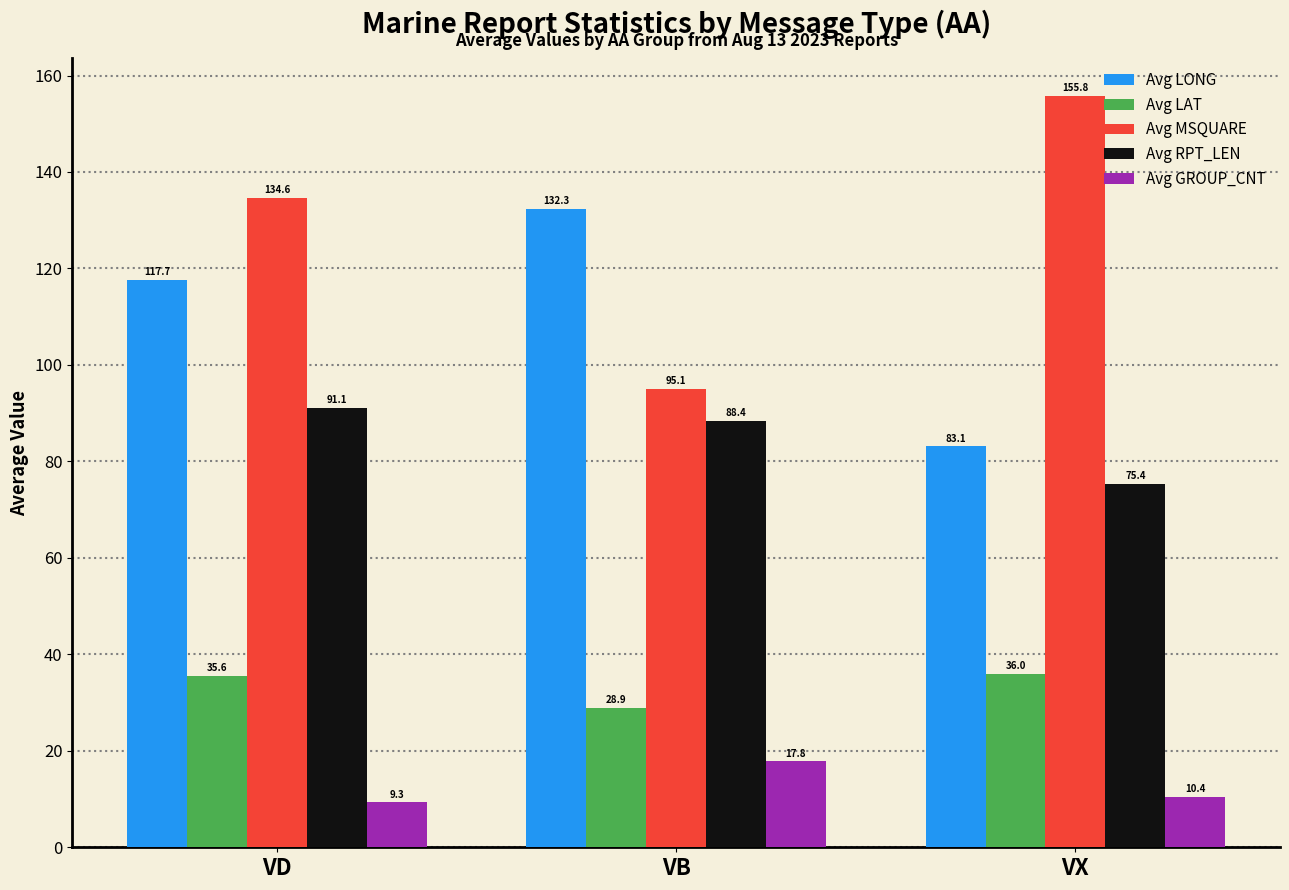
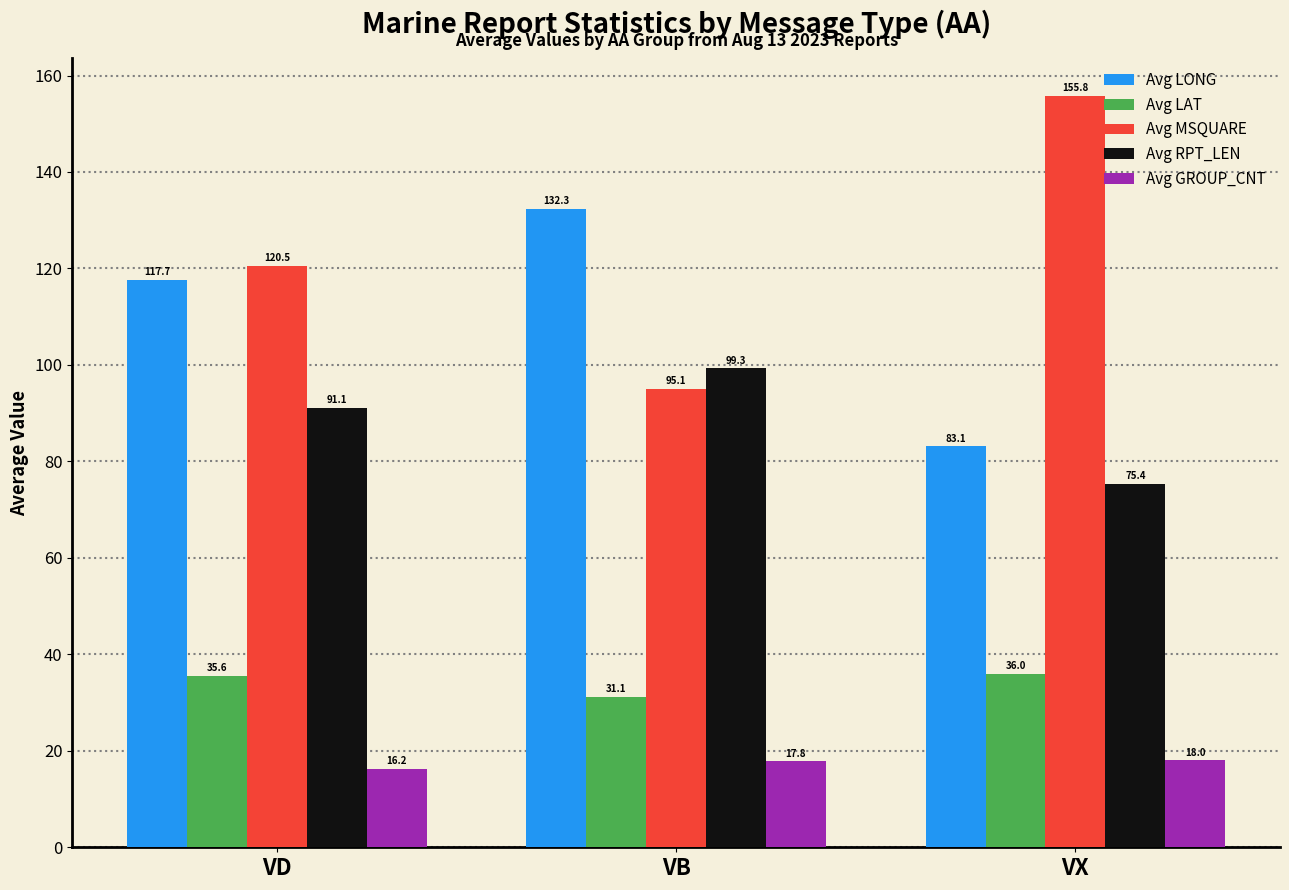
Avg MSQUARE, VD: 134.6 -> 120.5
Avg GROUP_CNT, VD: 9.3 -> 16.2
Avg LAT, VB: 28.9 -> 31.1
Avg RPT_LEN, VB: 88.4 -> 99.3
Avg GROUP_CNT, VX: 10.4 -> 18.0
